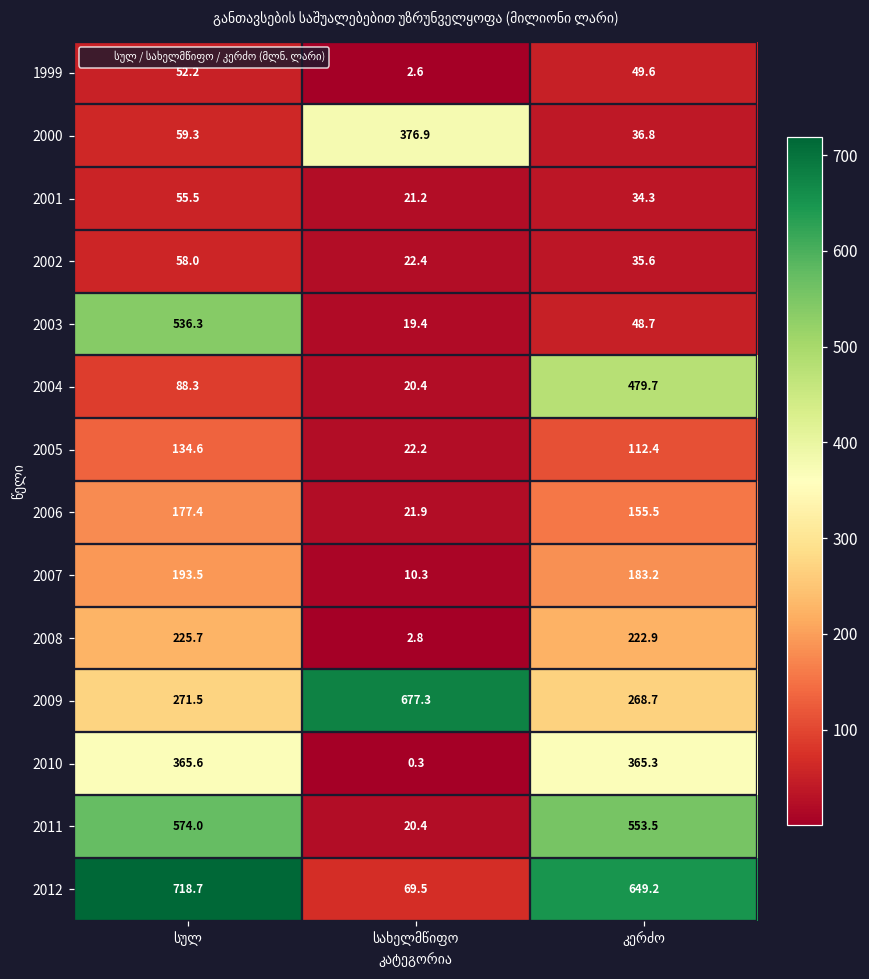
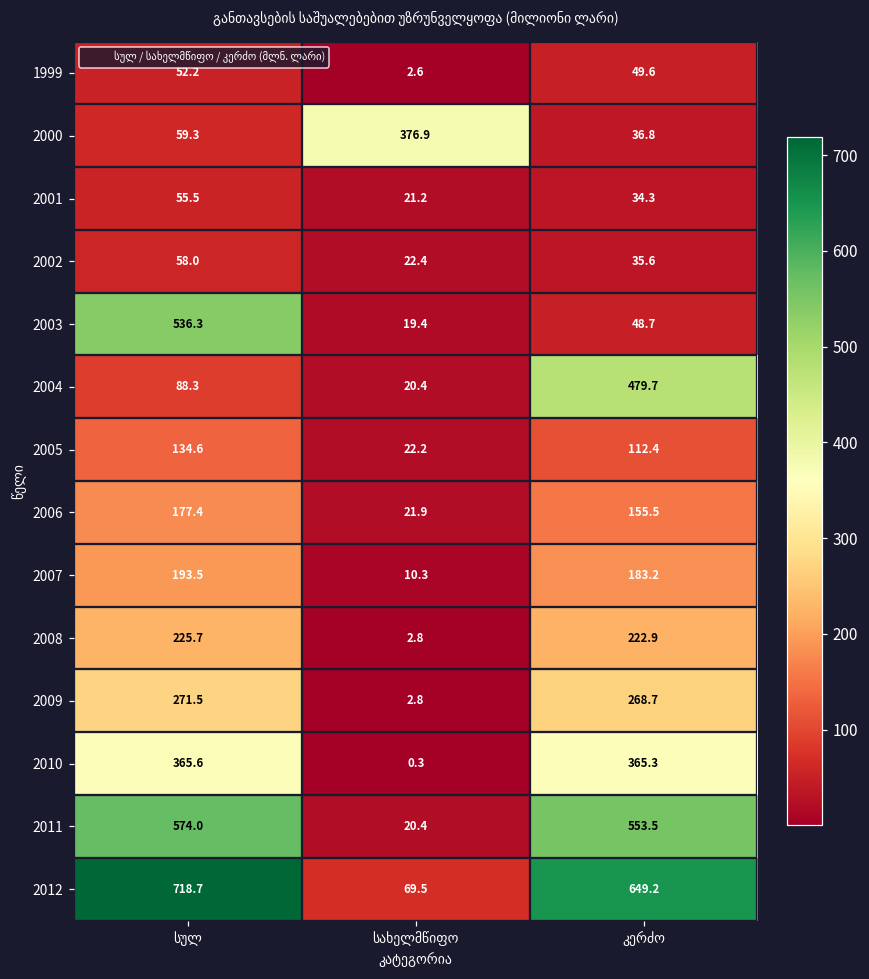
2009, სახელმწიფო: 677.3 -> 2.8
